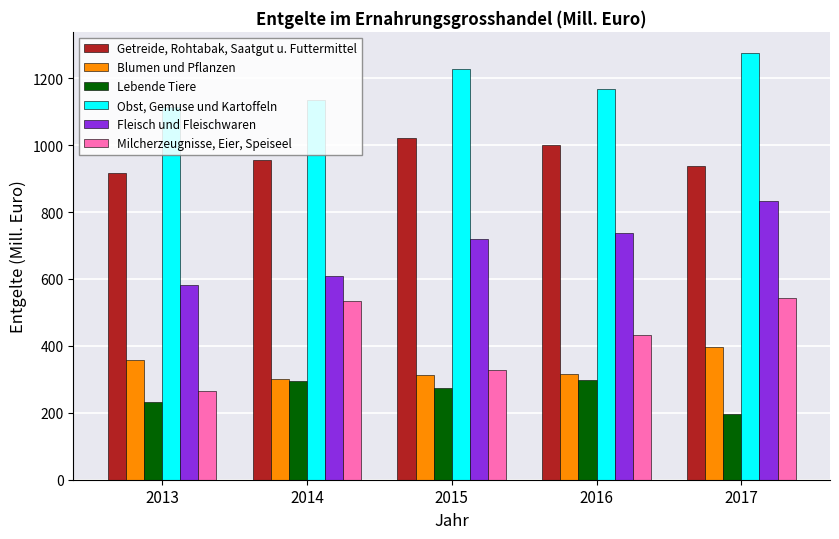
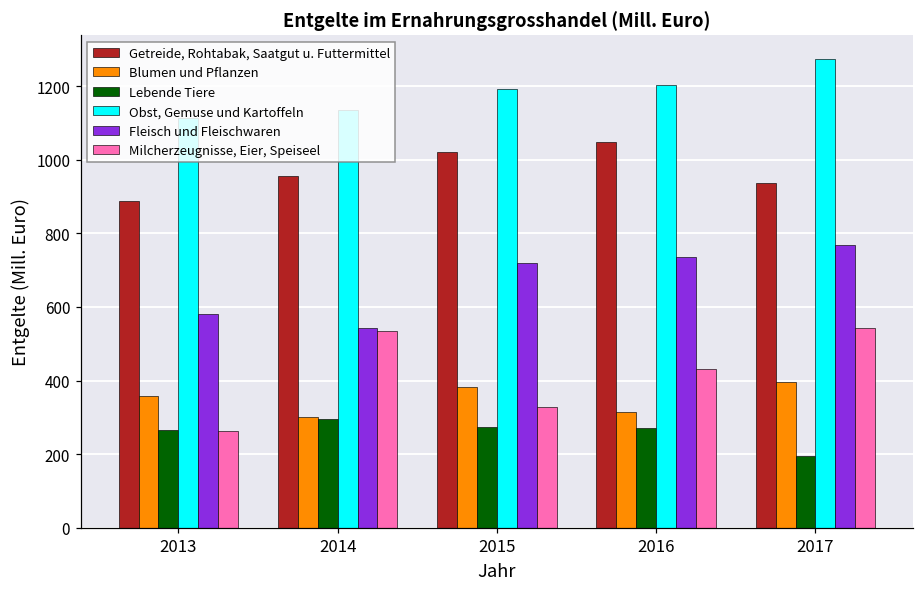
Getreide, Rohtabak, Saatgut u. Futtermittel, 2013: 920 -> 890
Lebende Tiere, 2013: 230 -> 270
Fleisch und Fleischwaren, 2014: 610 -> 540
Blumen und Pflanzen, 2015: 310 -> 380
Obst, Gemuse und Kartoffeln, 2015: 1230 -> 1190
Getreide, Rohtabak, Saatgut u. Futtermittel, 2016: 1000 -> 1050
Lebende Tiere, 2016: 300 -> 270
Obst, Gemuse und Kartoffeln, 2016: 1170 -> 1200
Fleisch und Fleischwaren, 2017: 830 -> 770
